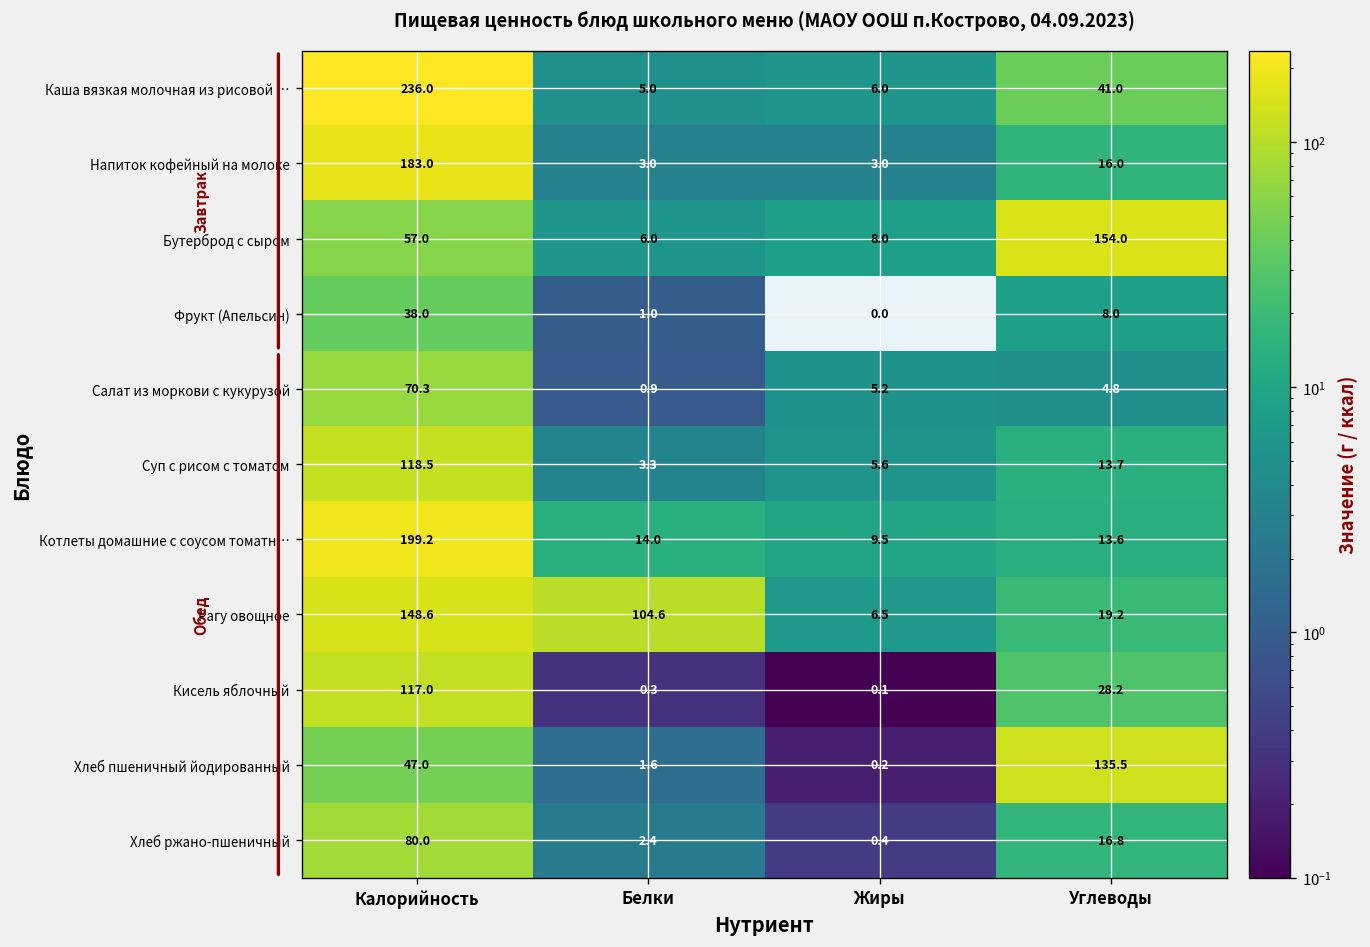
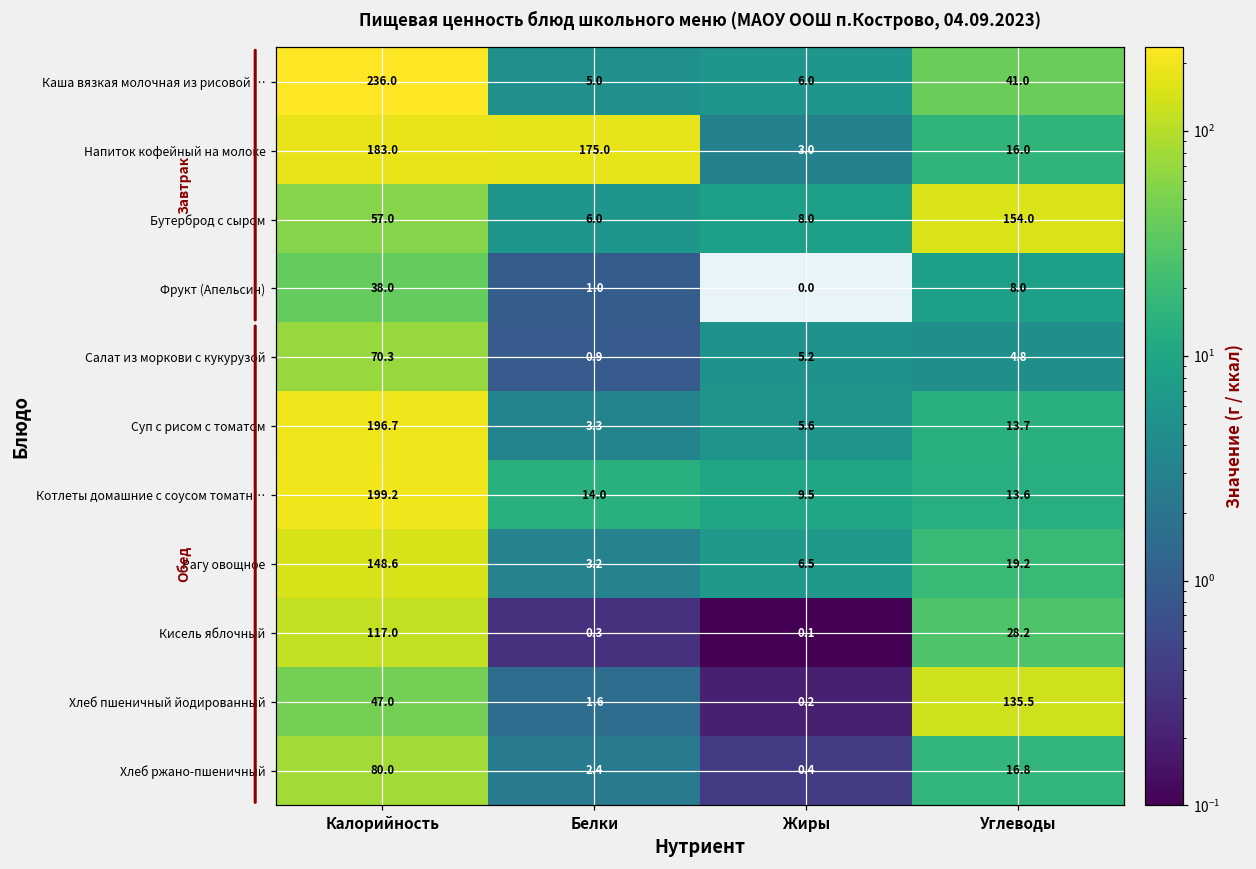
Напиток кофейный на молоке, Белки: 3.0 -> 175.0
Суп с рисом с томатом, Калорийность: 118.5 -> 196.7
Рагу овощное, Белки: 104.6 -> 3.2
